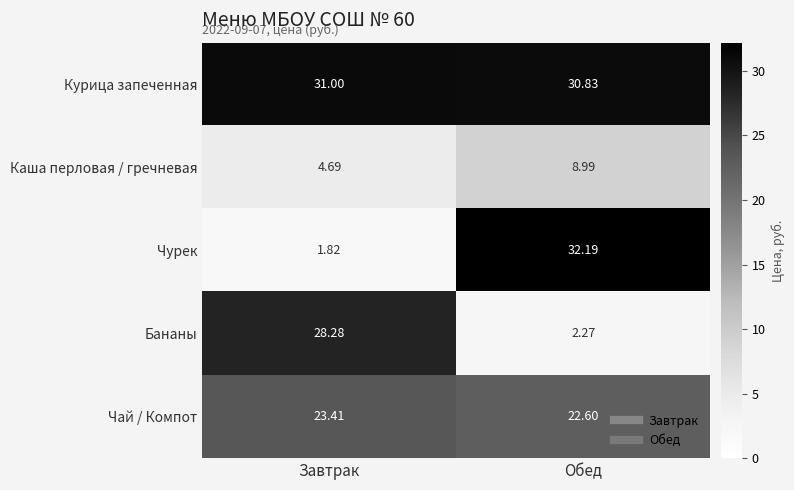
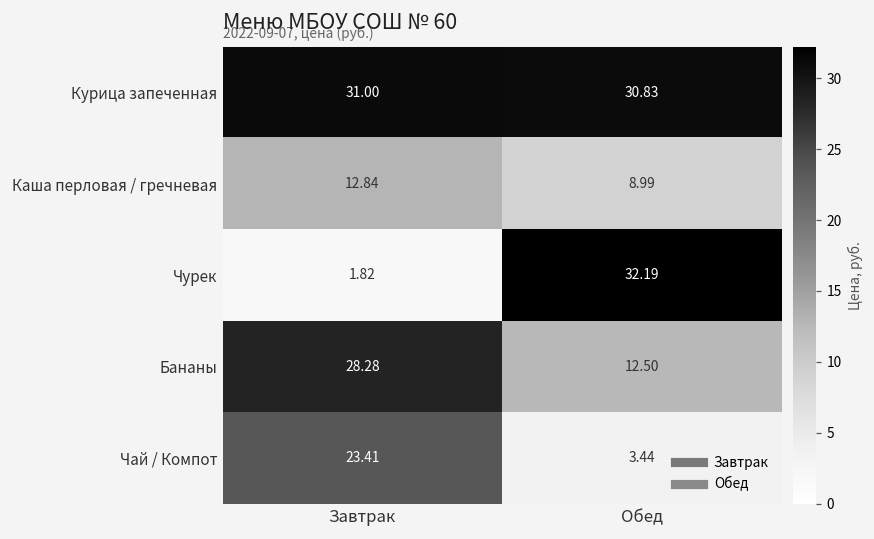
Каша перловая / гречневая, Завтрак: 4.69 -> 12.84
Бананы, Обед: 2.27 -> 12.50
Чай / Компот, Обед: 22.60 -> 3.44
